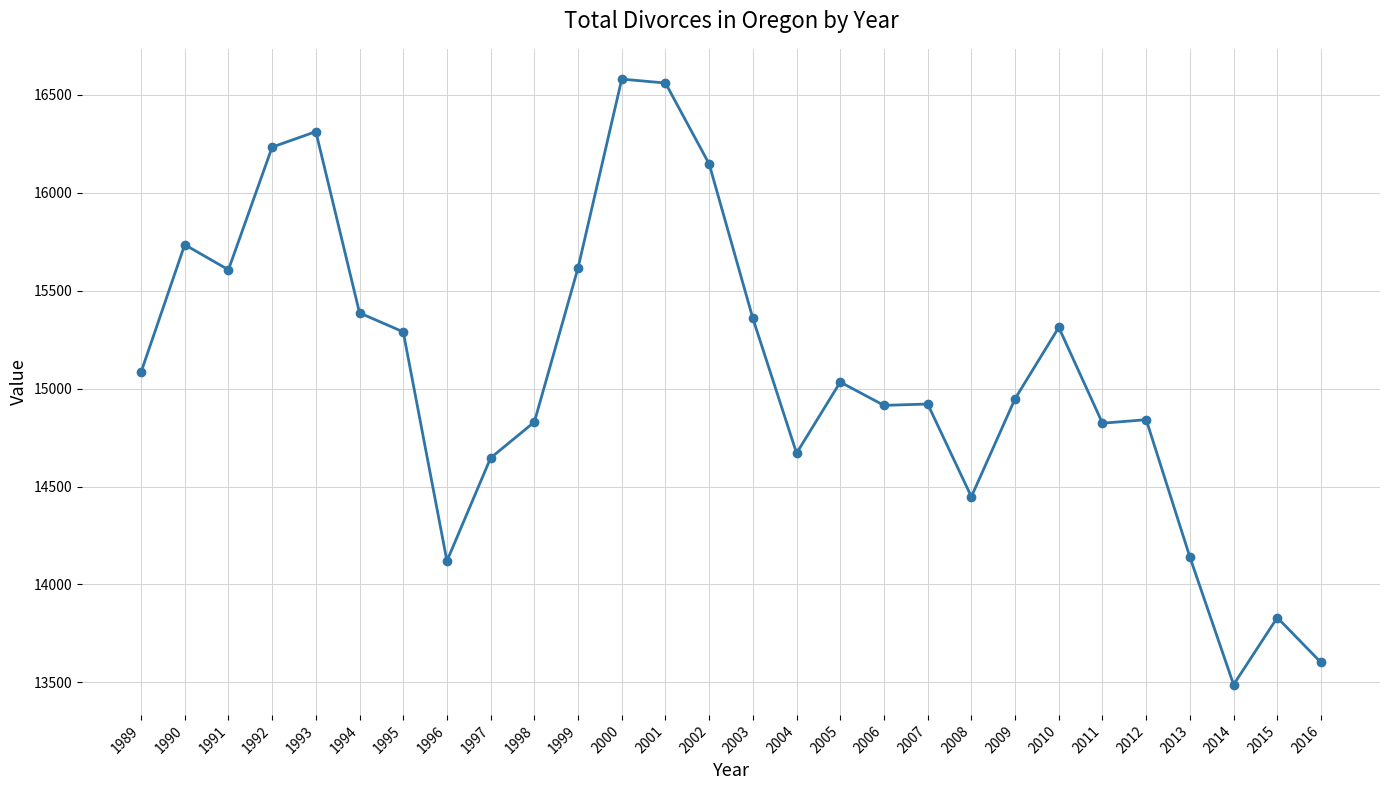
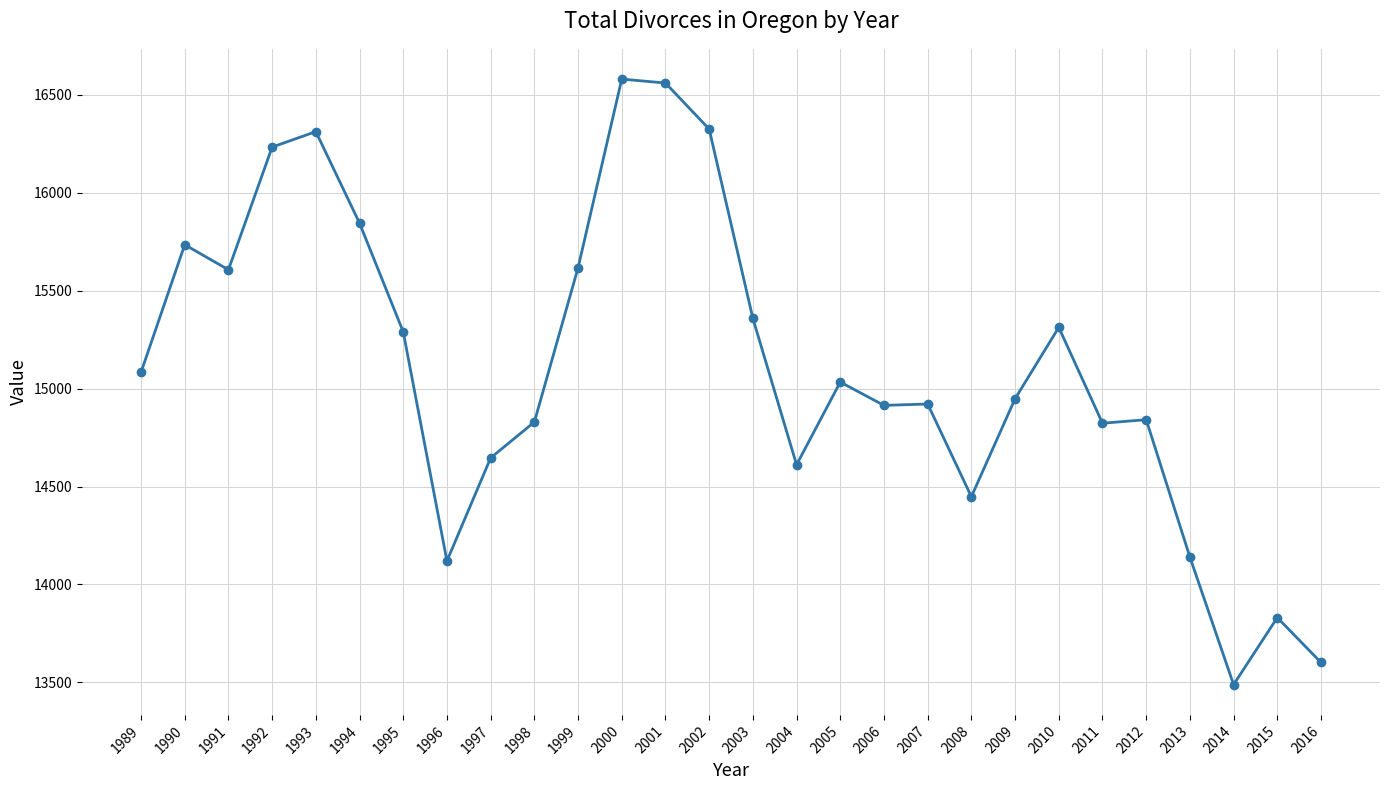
1994: 15390 -> 15840
2002: 16150 -> 16320
2004: 14670 -> 14610
